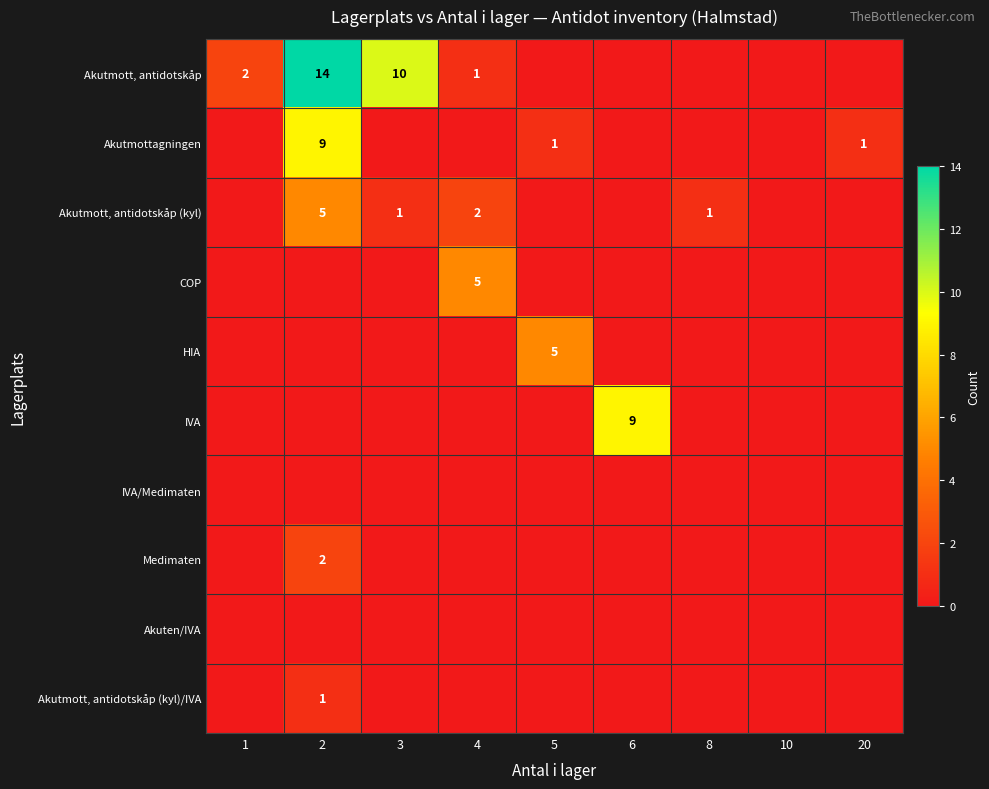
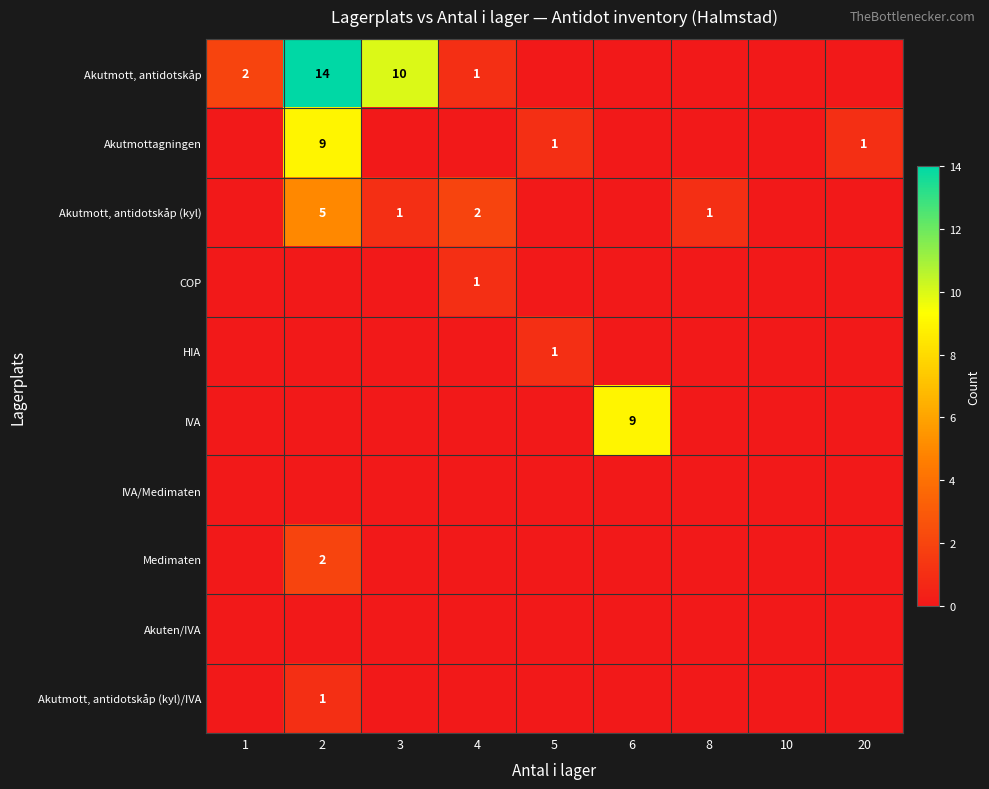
COP, 4: 5 -> 1
HIA, 5: 5 -> 1
